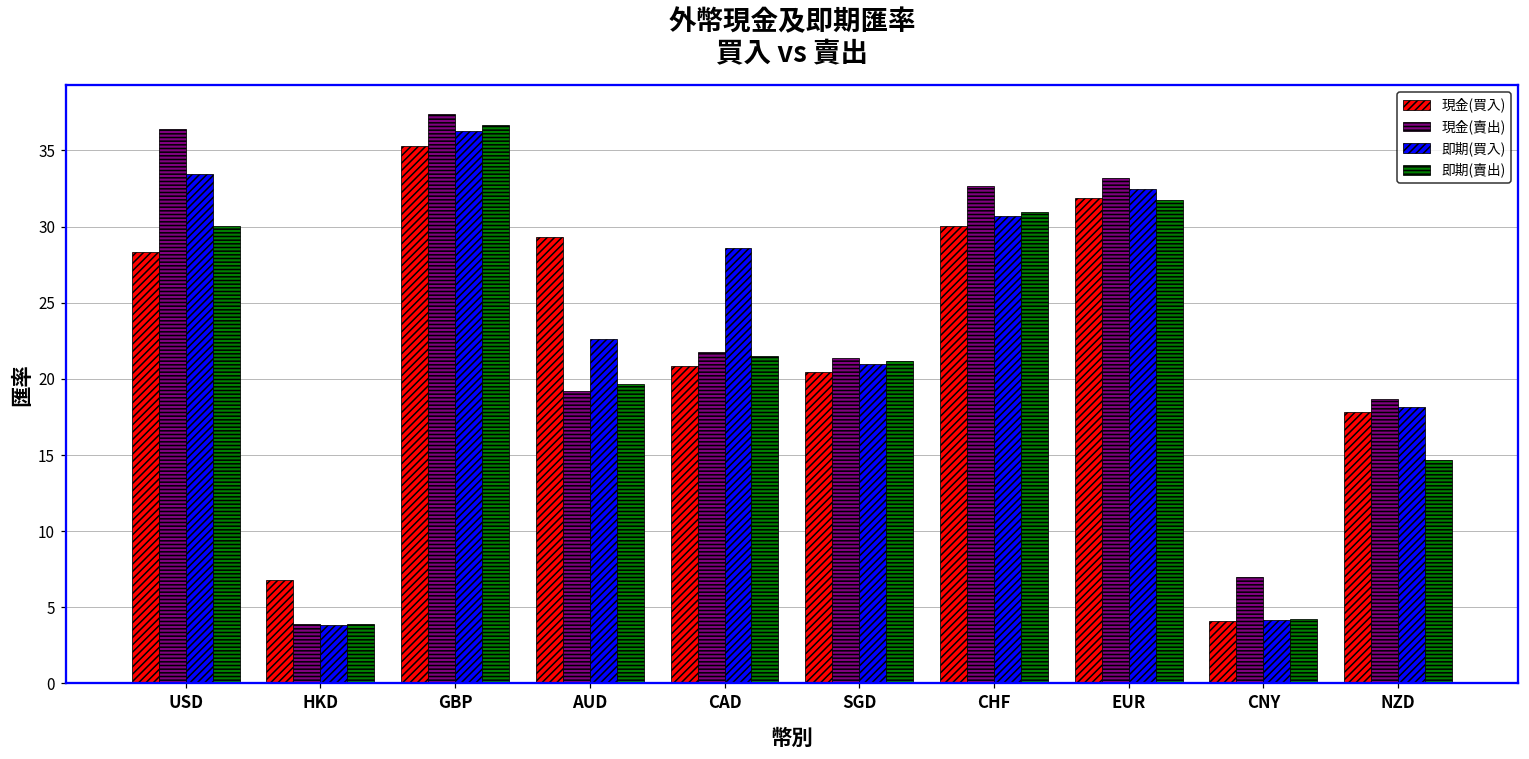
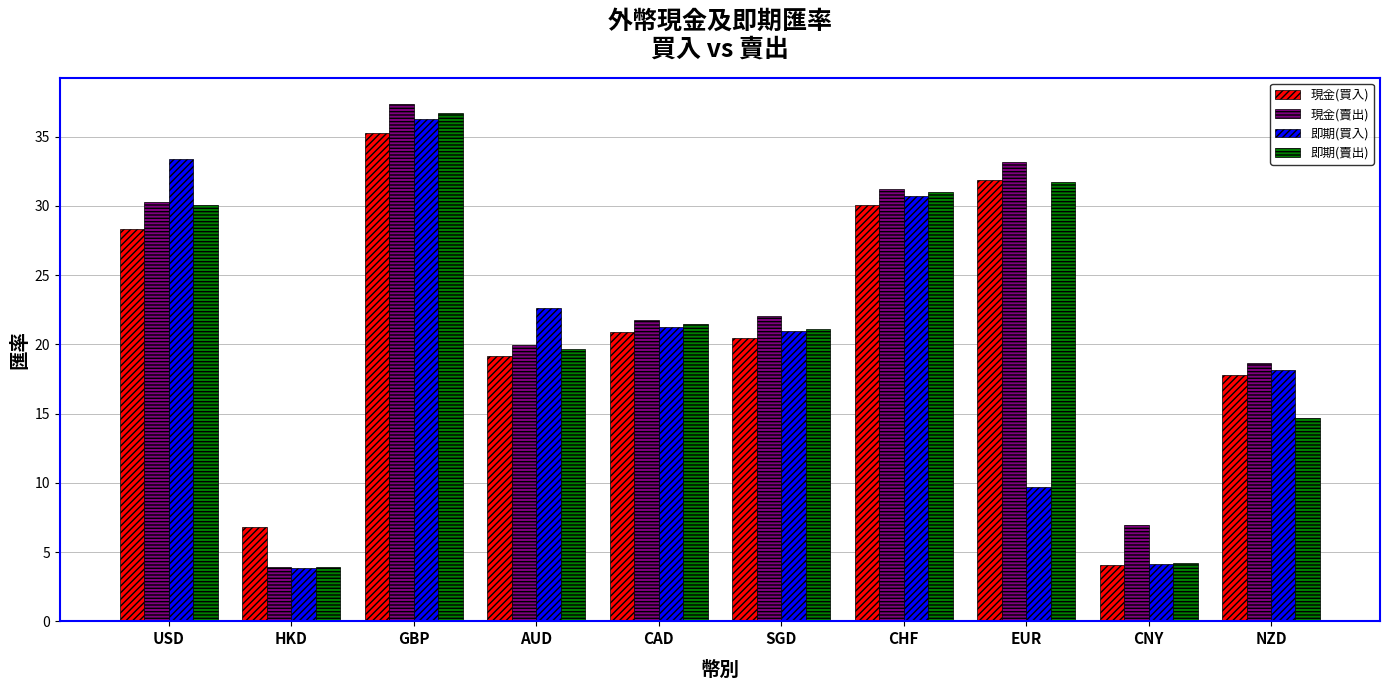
現金(賣出), USD: 36.4 -> 30.3
現金(買入), AUD: 29.3 -> 19.2
現金(賣出), AUD: 19.2 -> 19.9
即期(買入), CAD: 28.6 -> 21.3
現金(賣出), SGD: 21.4 -> 22.0
現金(賣出), CHF: 32.7 -> 31.2
即期(買入), EUR: 32.5 -> 9.7
